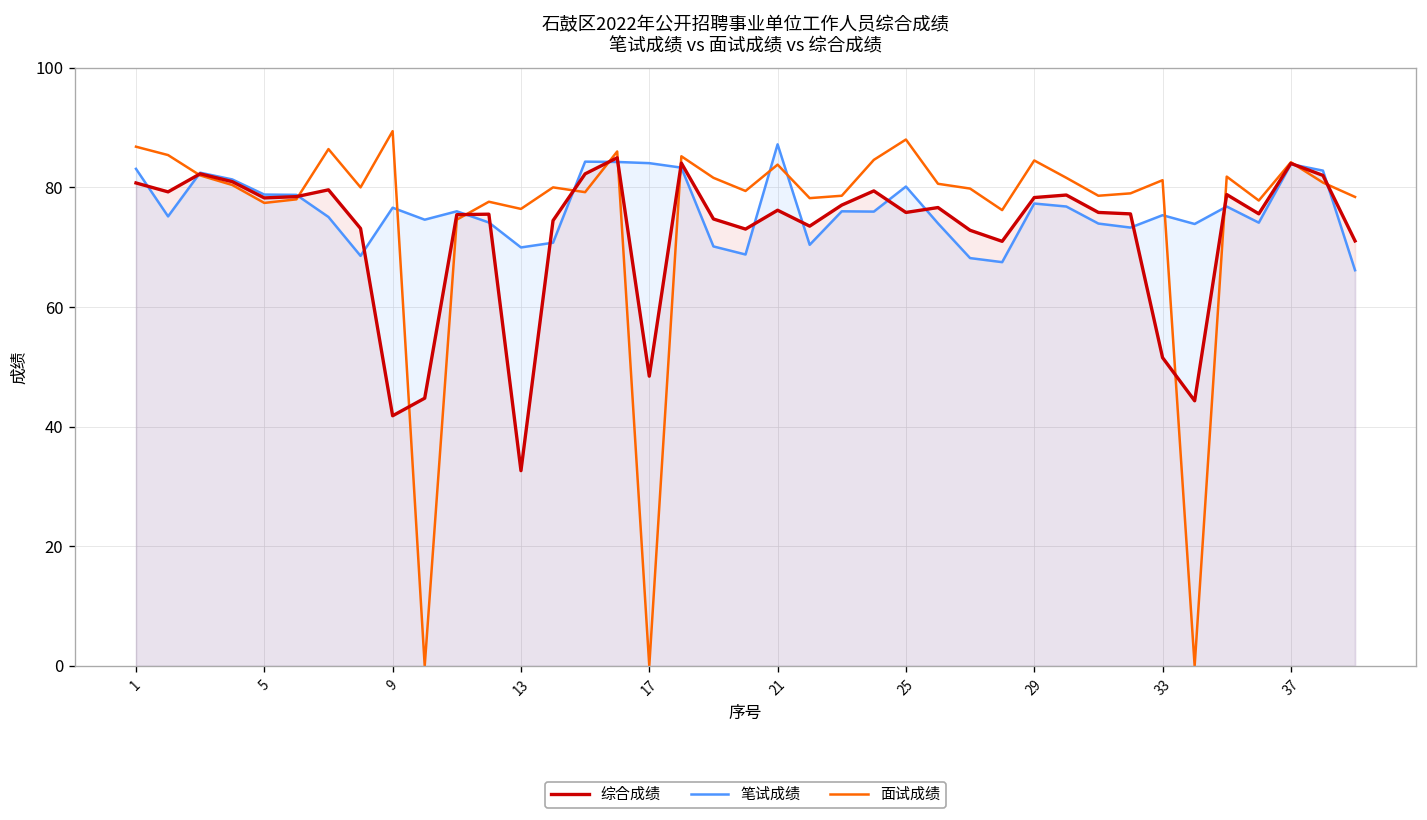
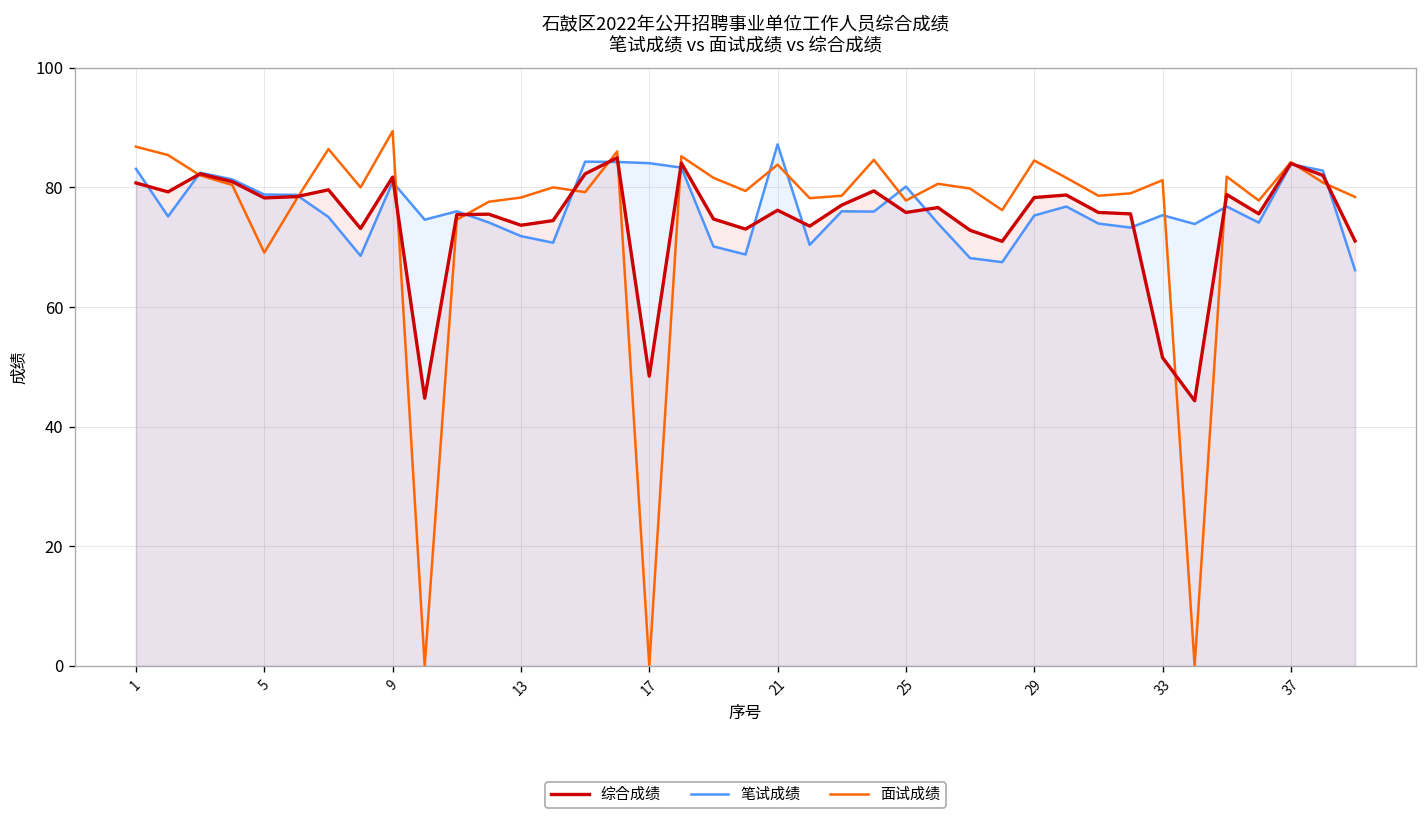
面试成绩, 5: 77 -> 69
综合成绩, 9: 42 -> 82
笔试成绩, 9: 77 -> 81
综合成绩, 13: 33 -> 74
笔试成绩, 13: 70 -> 72
面试成绩, 13: 76 -> 78
面试成绩, 25: 88 -> 78
笔试成绩, 29: 77 -> 75
